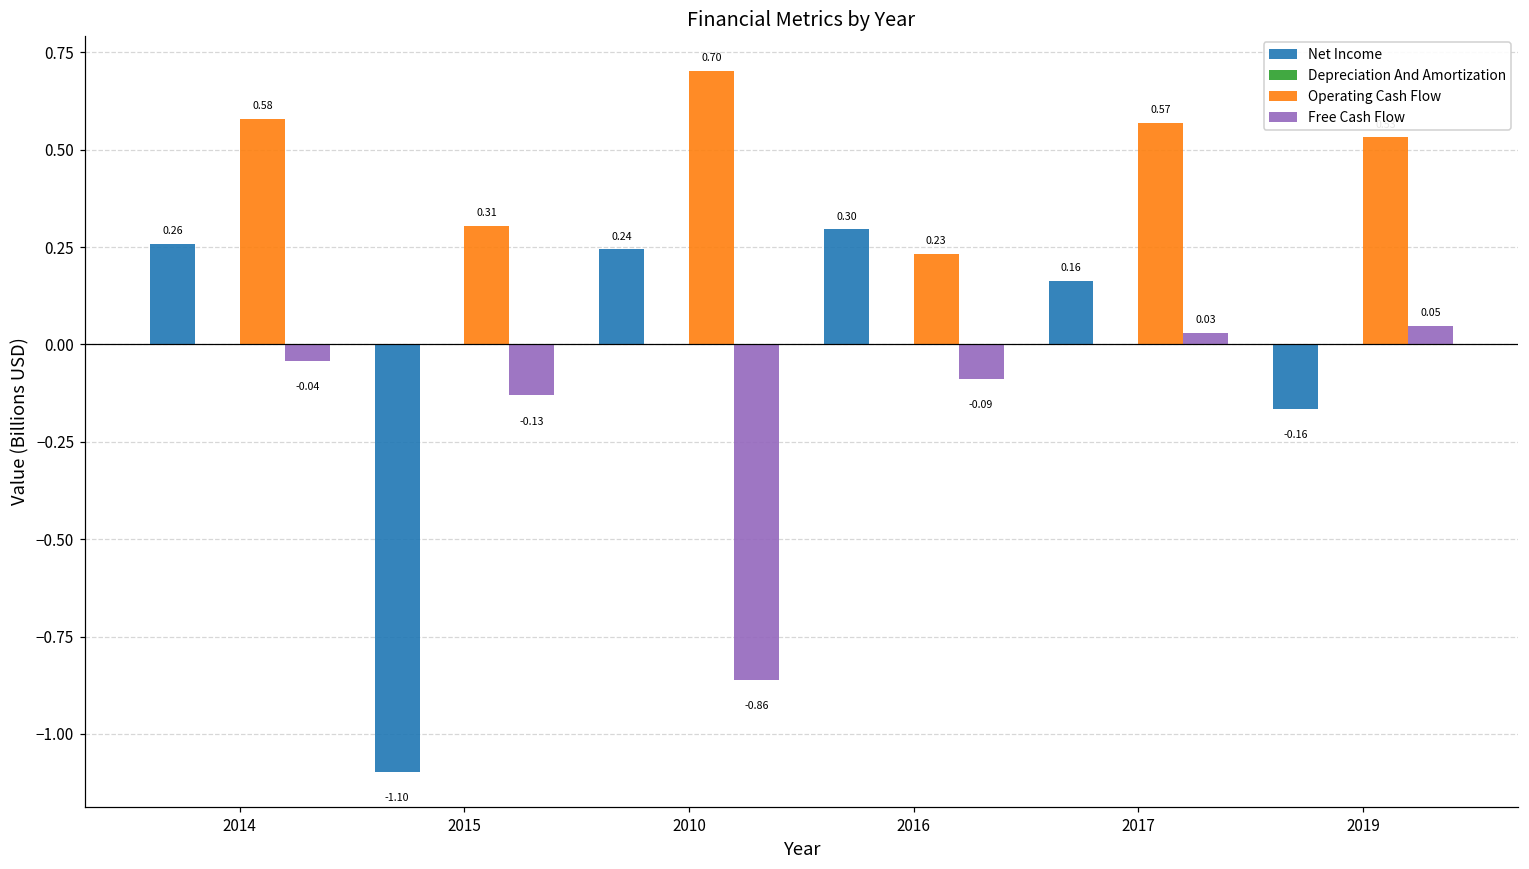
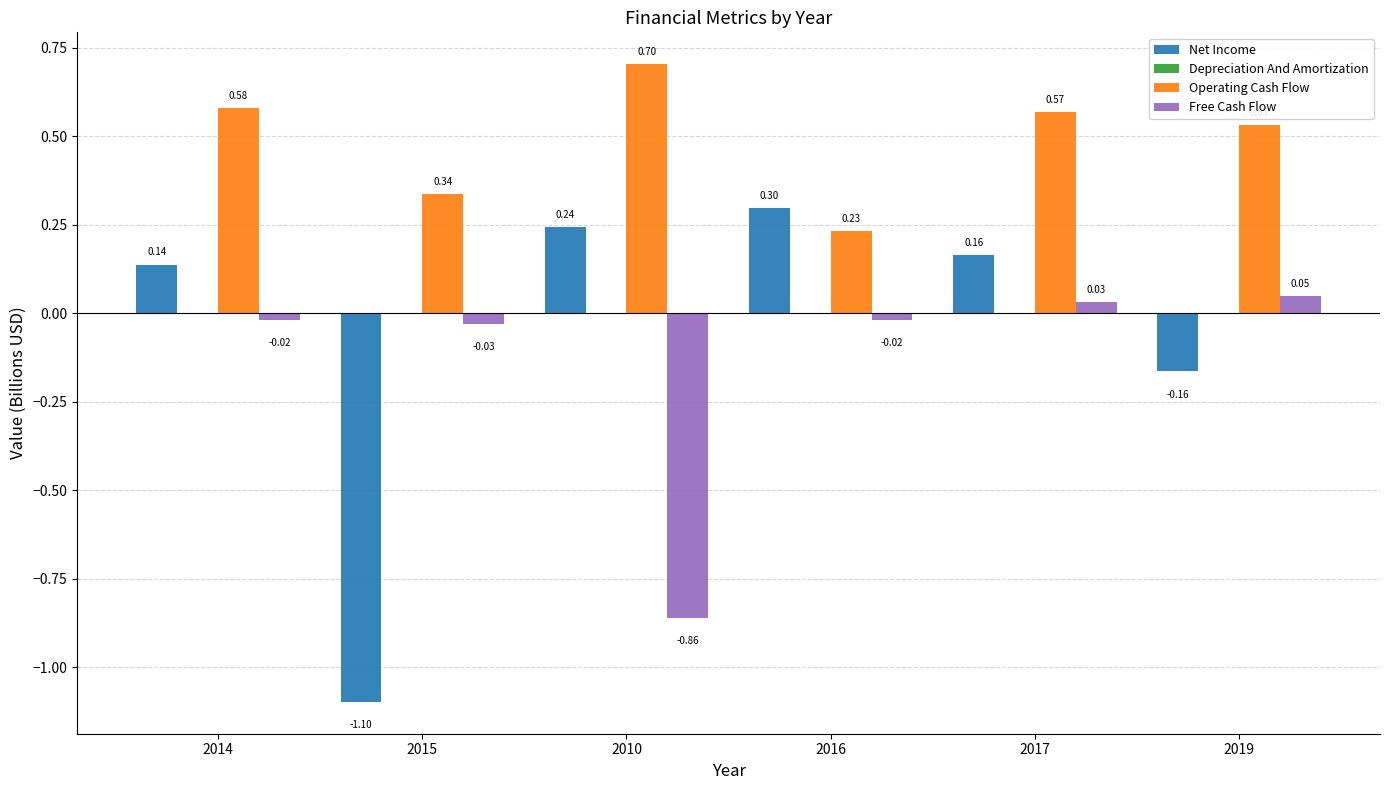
Net Income, 2014: 0.26 -> 0.14
Free Cash Flow, 2014: -0.04 -> -0.02
Operating Cash Flow, 2015: 0.31 -> 0.34
Free Cash Flow, 2015: -0.13 -> -0.03
Free Cash Flow, 2016: -0.09 -> -0.02
